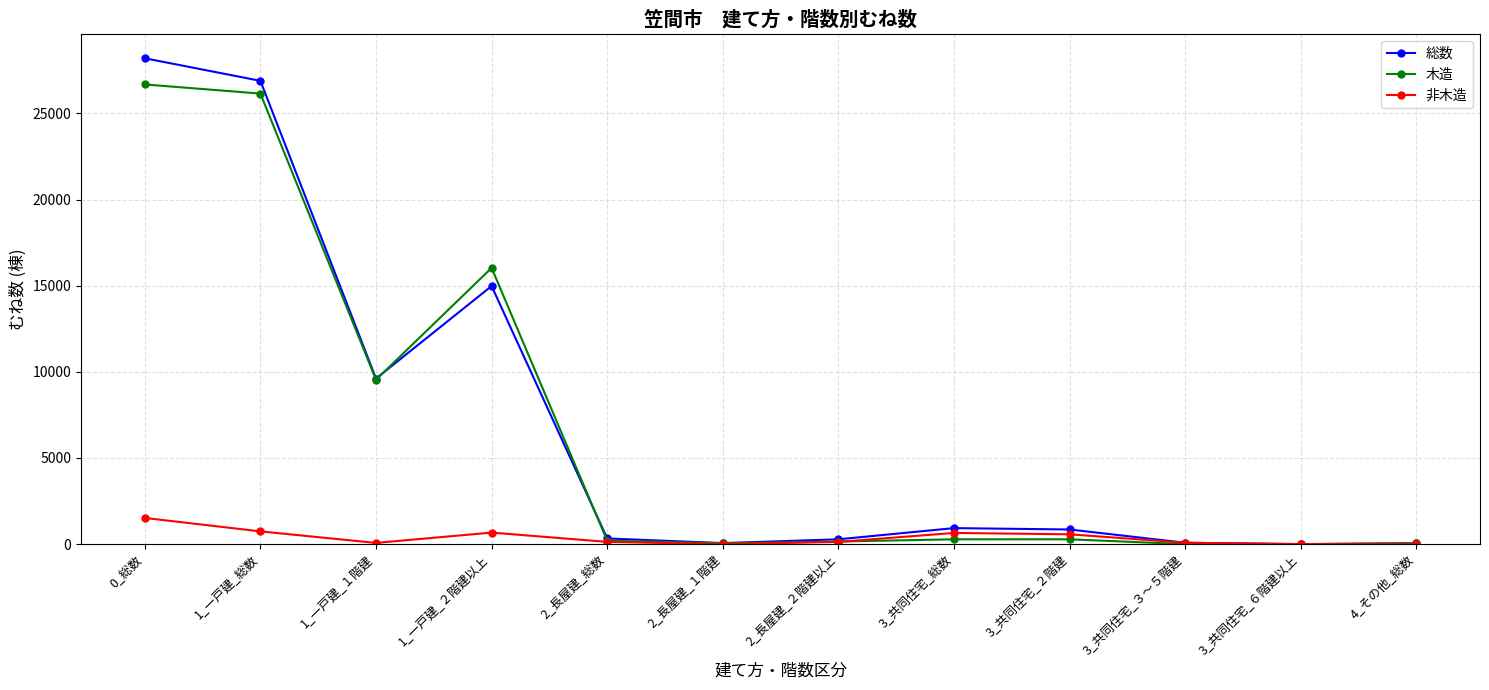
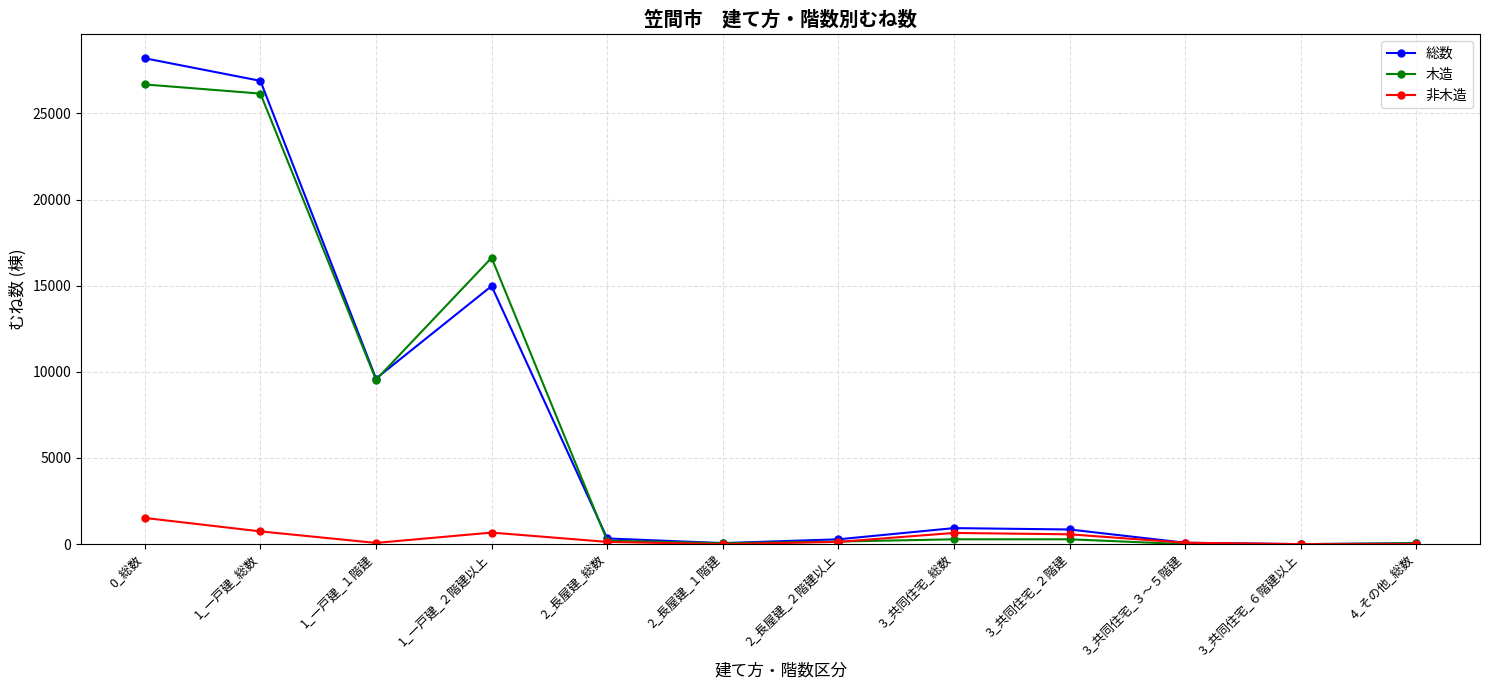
木造, 1_一戸建_２階建以上: 16000 -> 16600
